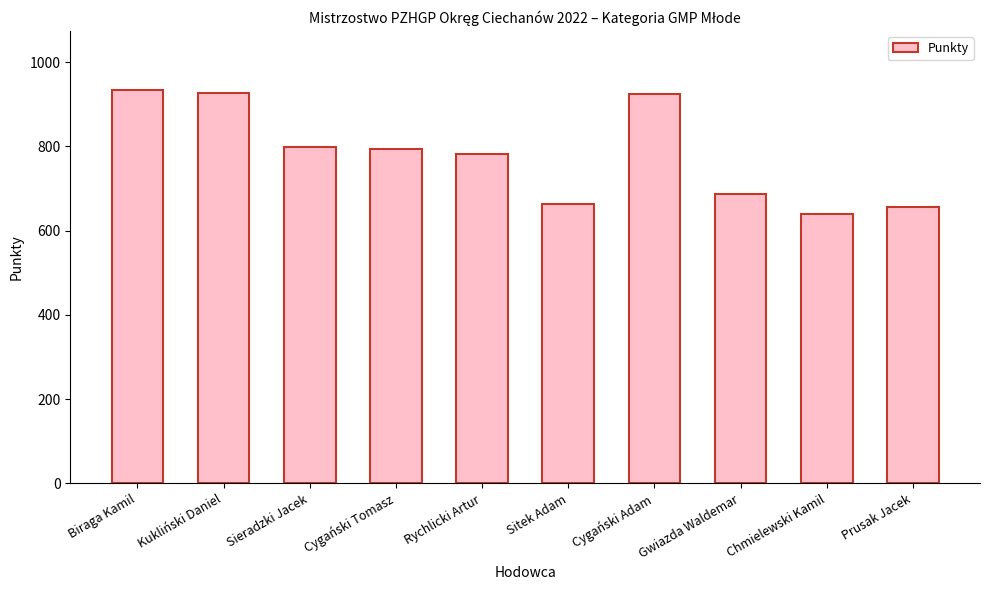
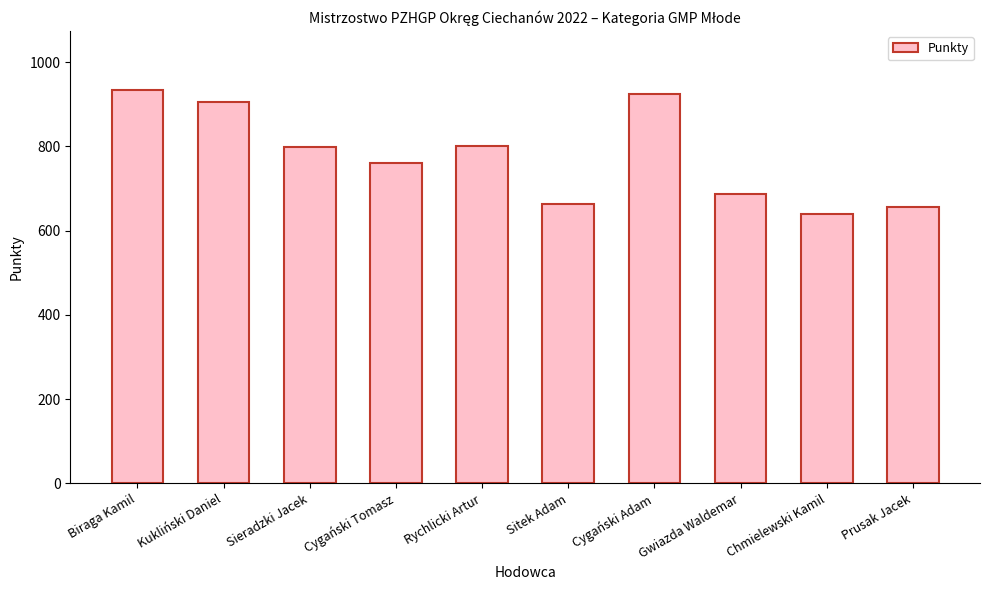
Kukliński Daniel: 930 -> 910
Cygański Tomasz: 790 -> 760
Rychlicki Artur: 780 -> 800
